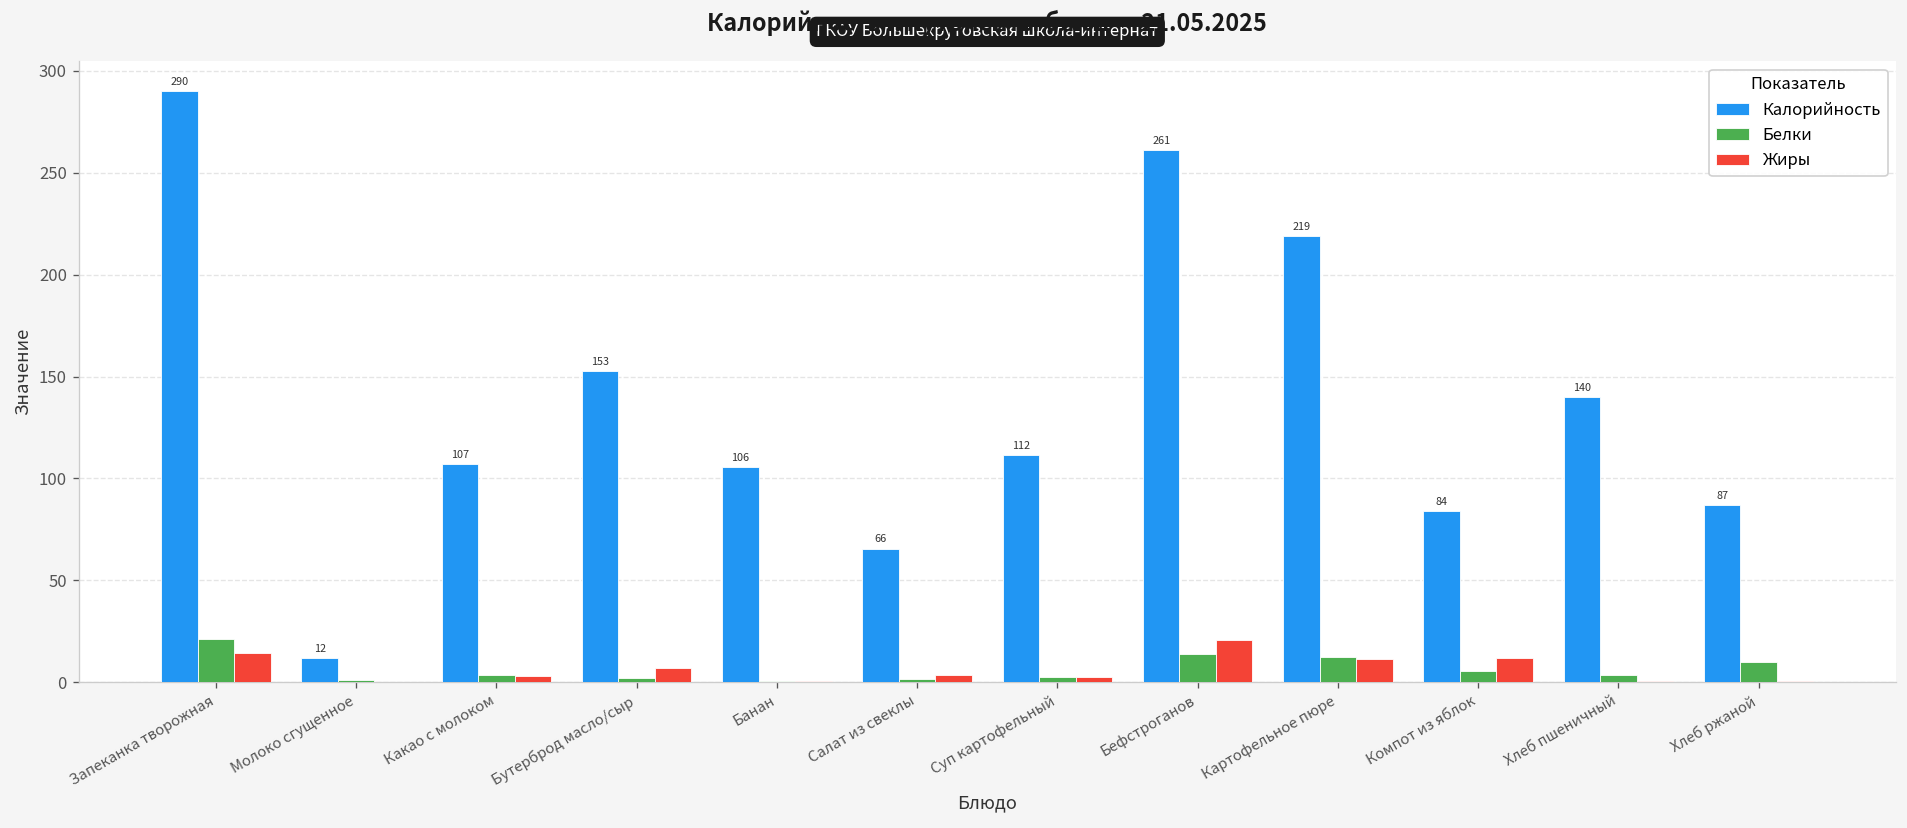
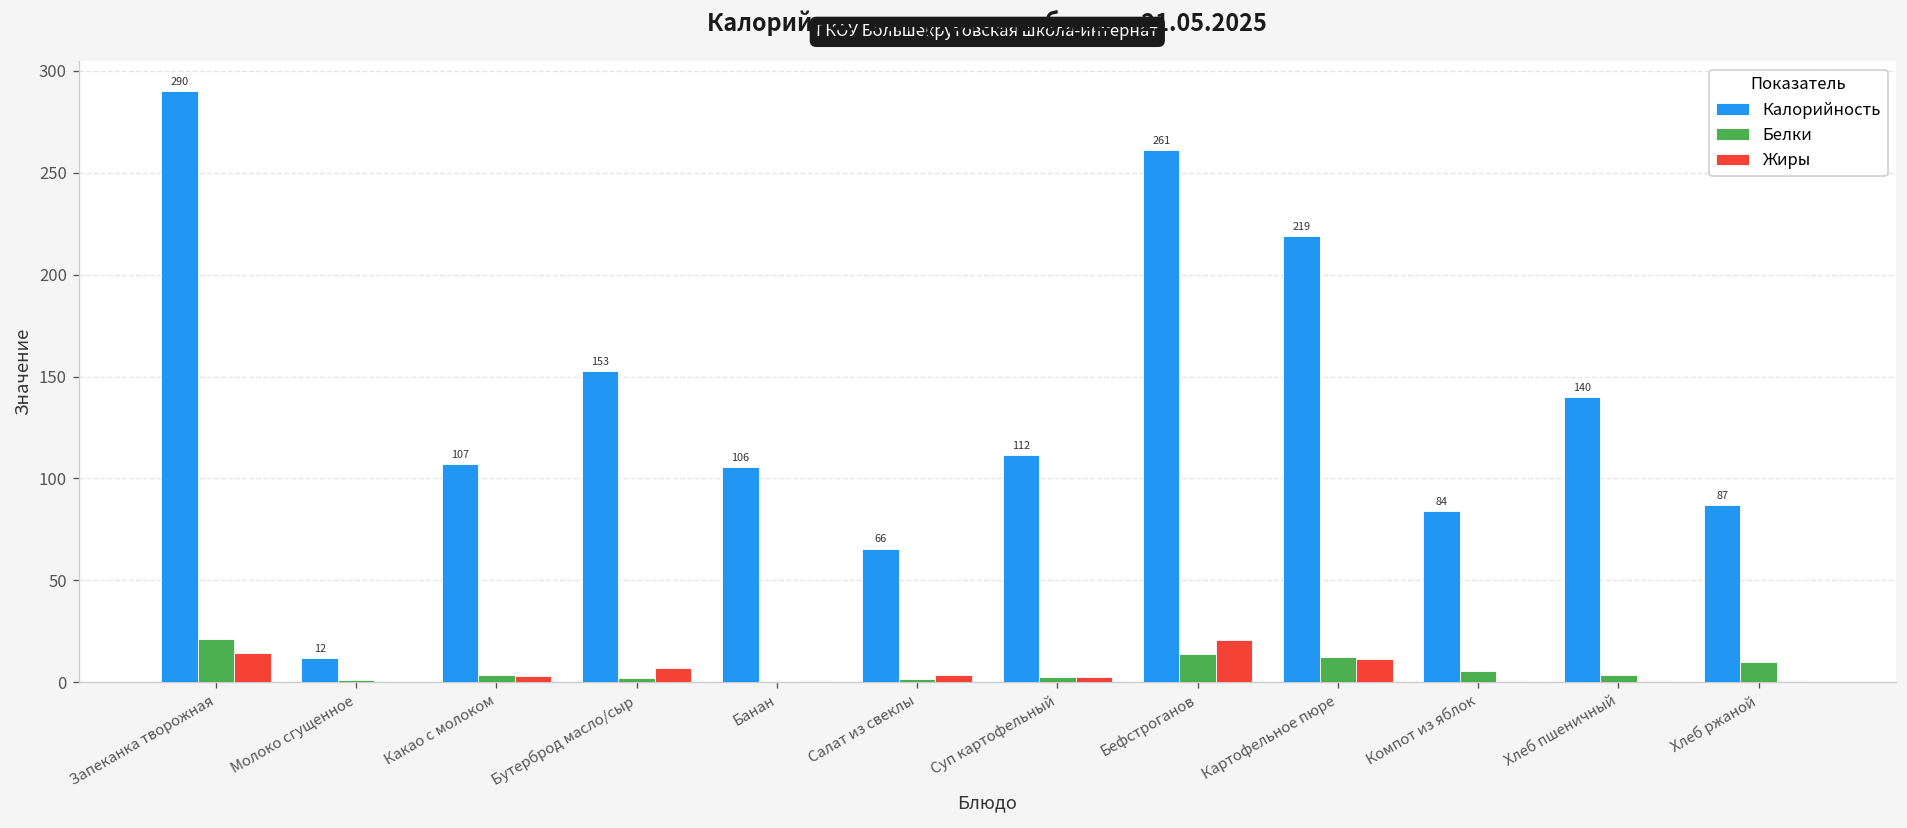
Жиры, Компот из яблок: 12 -> 0
